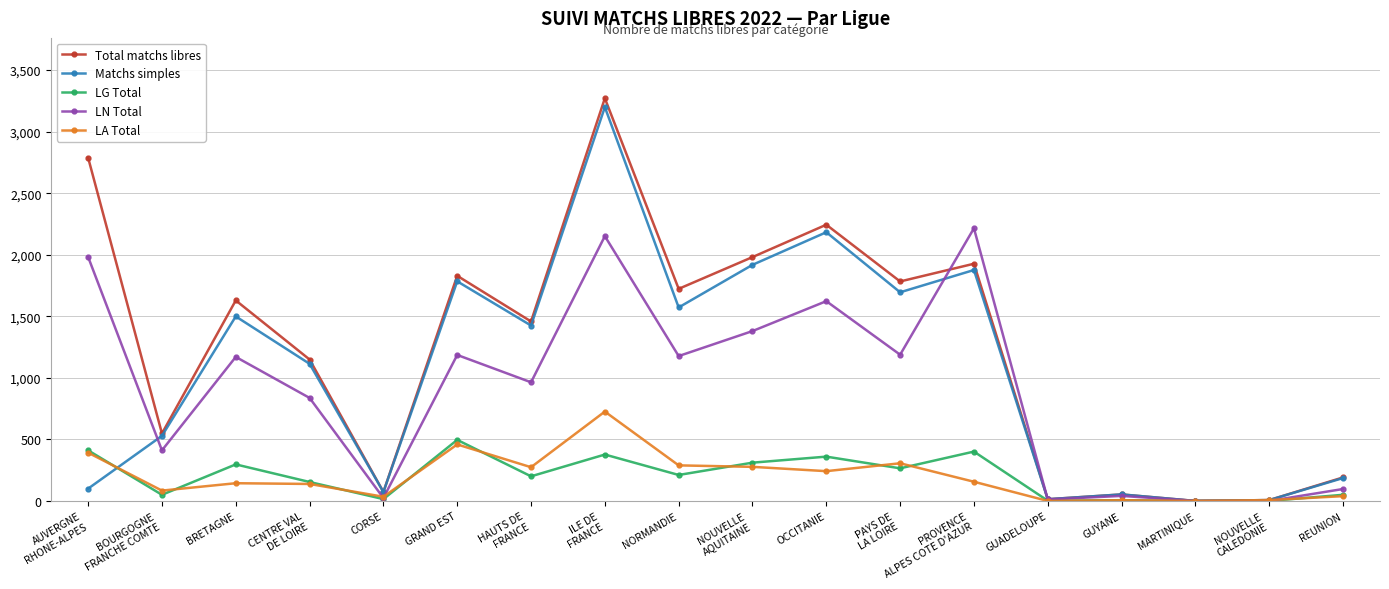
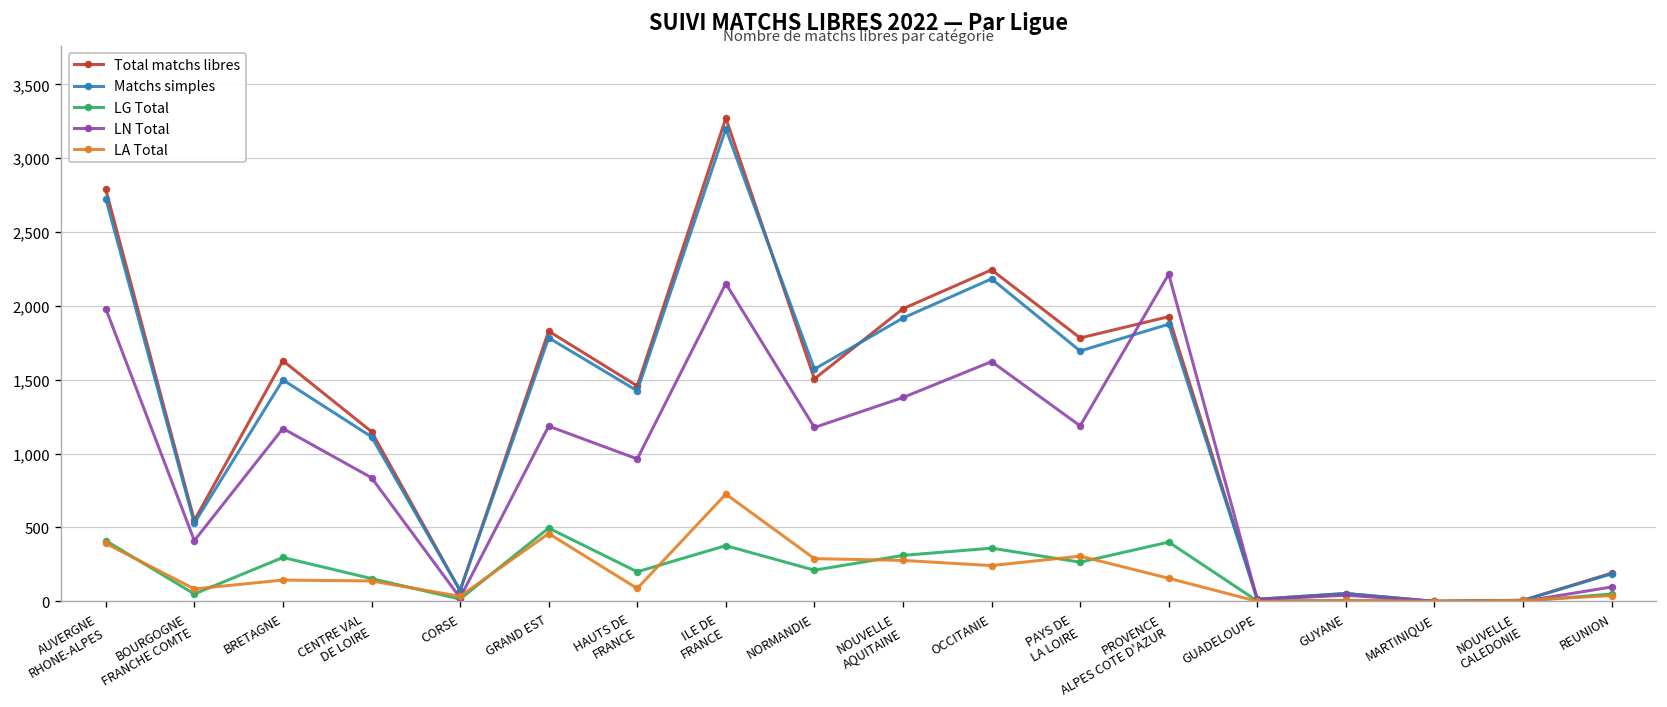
Matchs simples, AUVERGNE RHONE-ALPES: 100 -> 2,730
LA Total, HAUTS DE FRANCE: 270 -> 90
Total matchs libres, NORMANDIE: 1,720 -> 1,510
